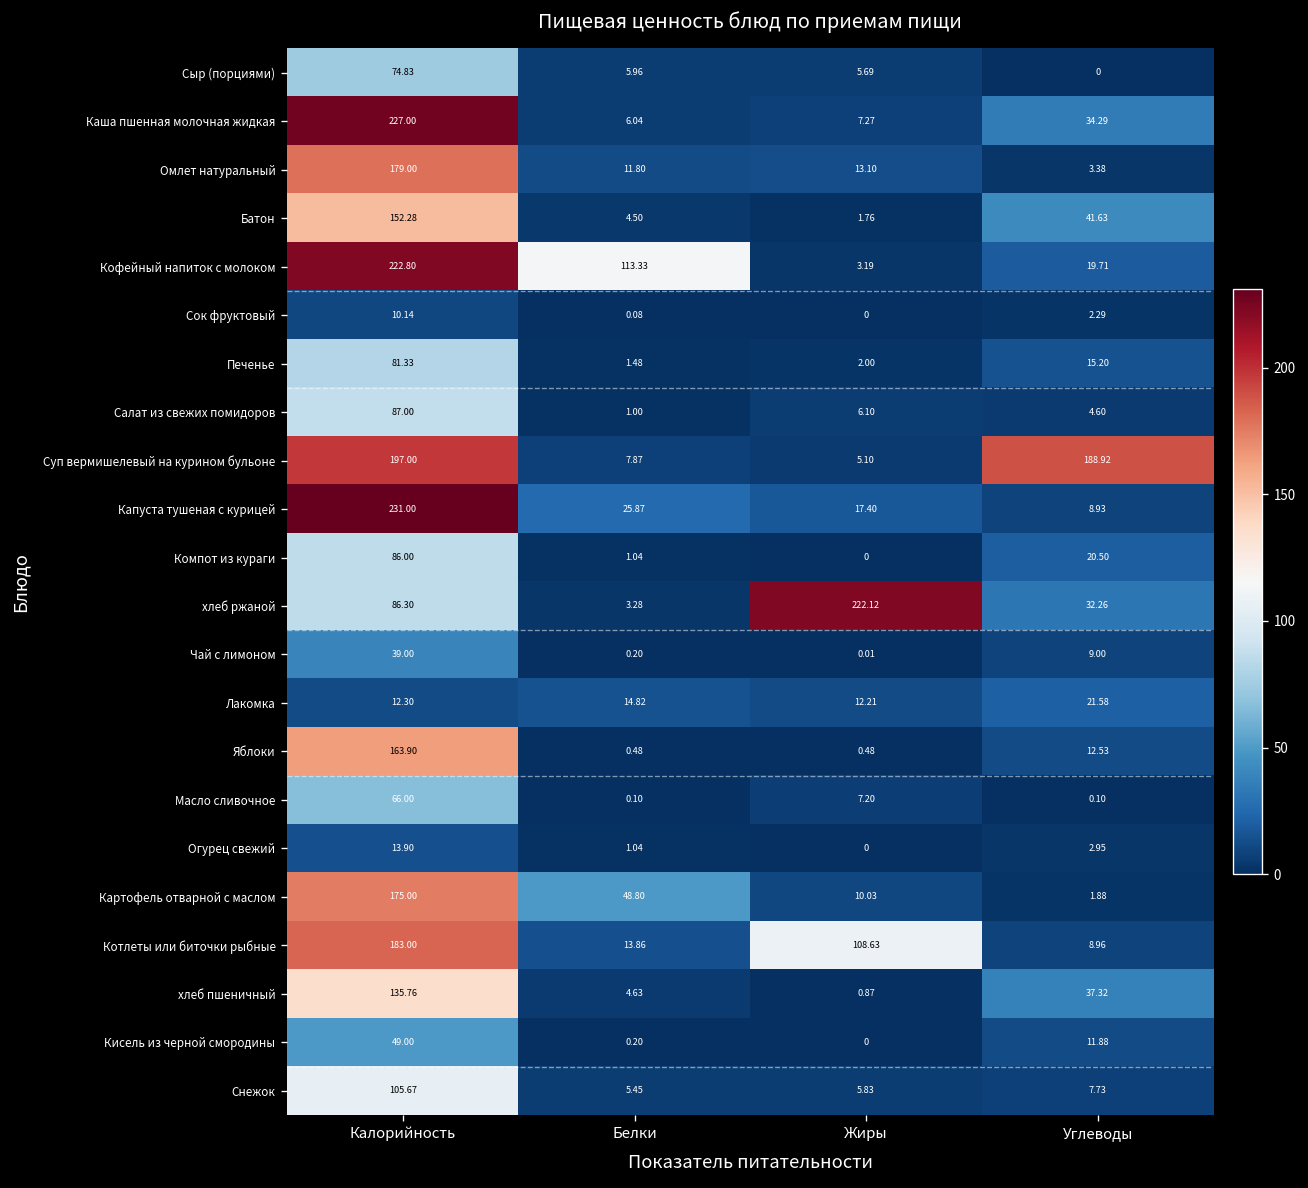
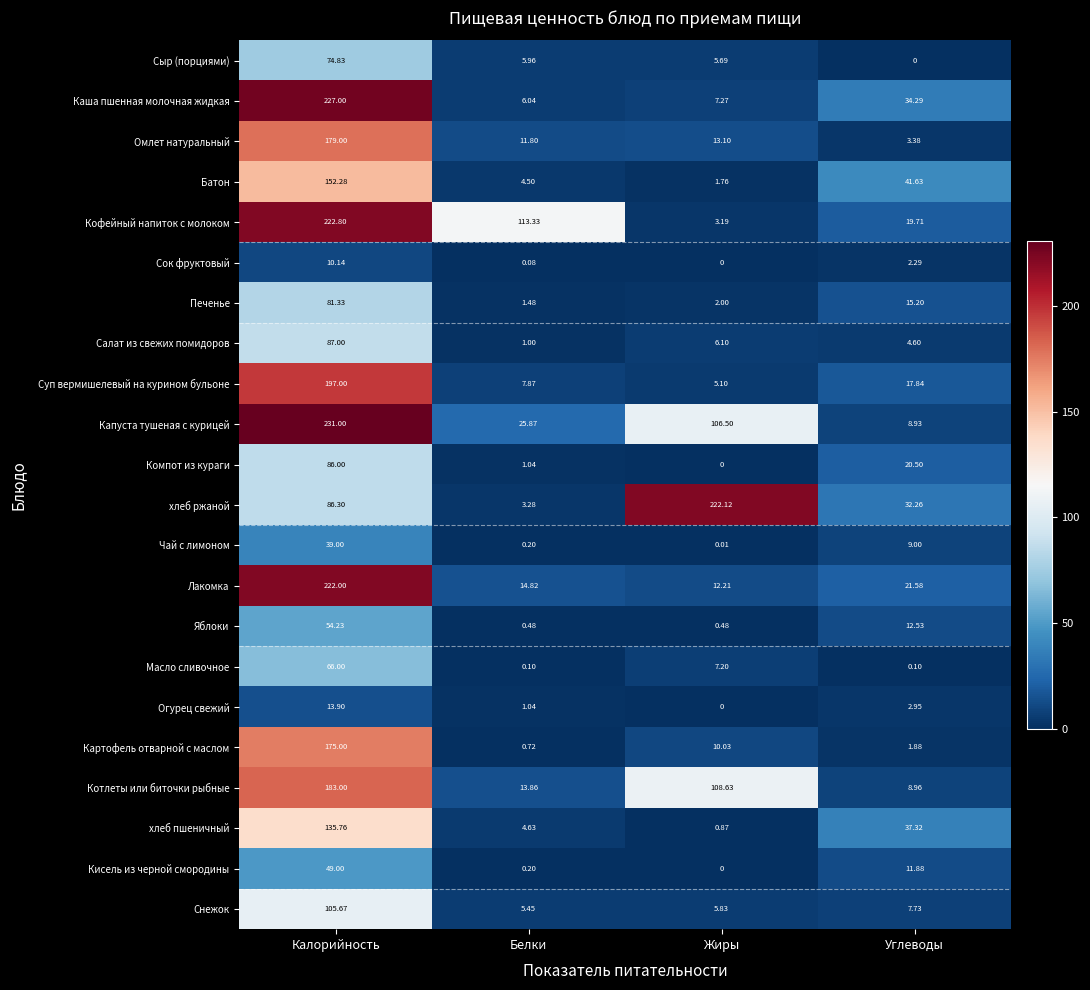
Суп вермишелевый на курином бульоне, Углеводы: 188.92 -> 17.84
Капуста тушеная с курицей, Жиры: 17.40 -> 106.50
Лакомка, Калорийность: 12.30 -> 222.00
Яблоки, Калорийность: 163.90 -> 54.23
Картофель отварной с маслом, Белки: 48.80 -> 0.72
